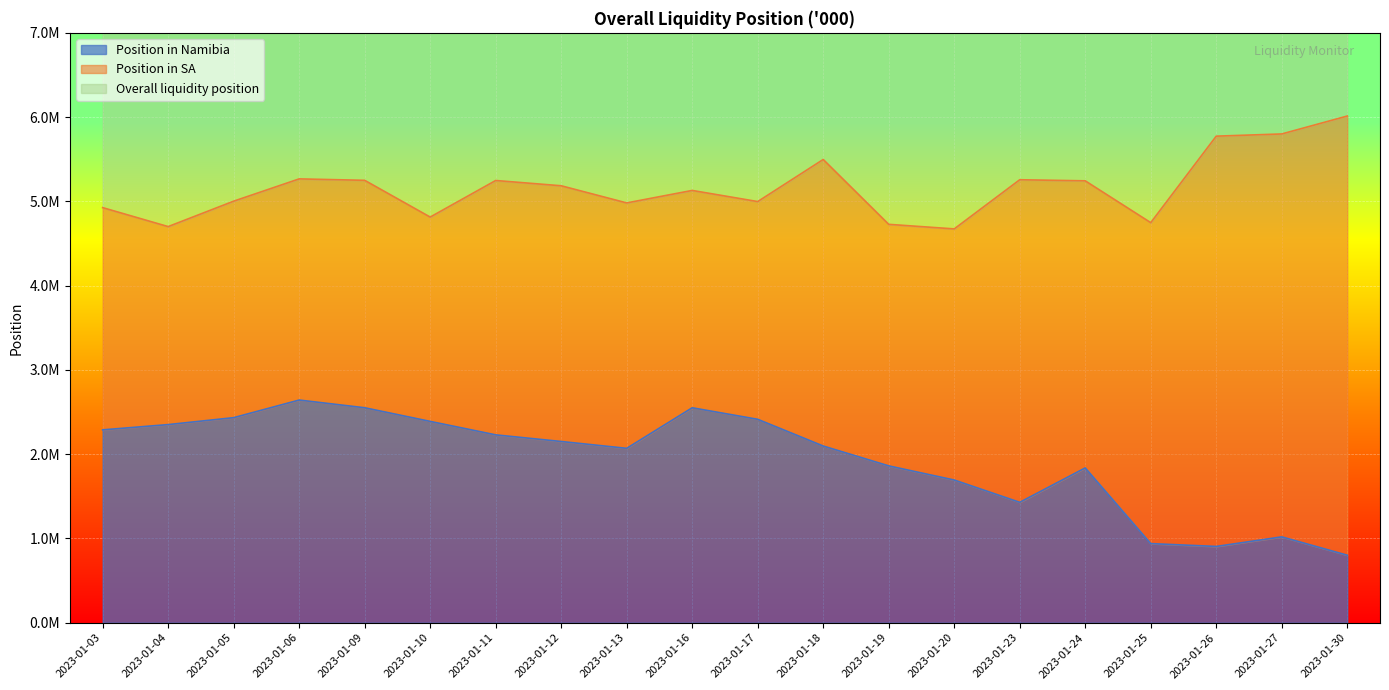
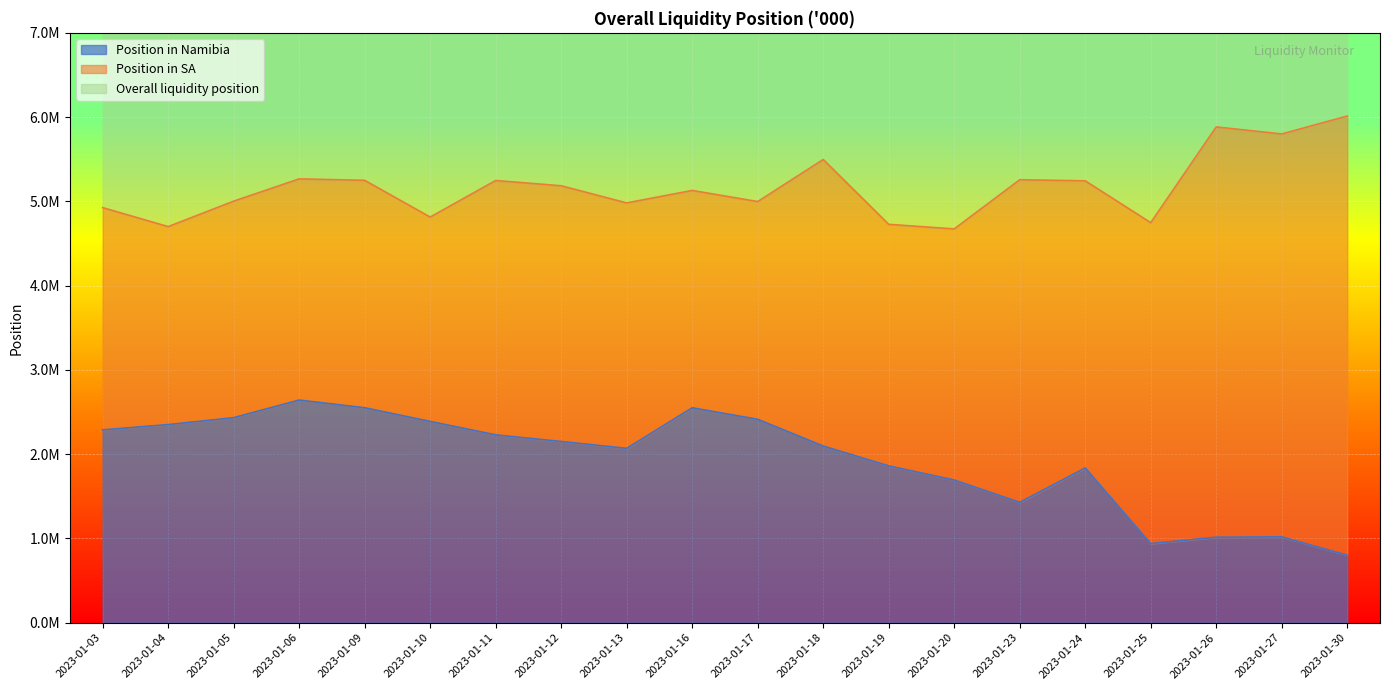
Position in Namibia, 2023-01-26: 900000 -> 1000000
